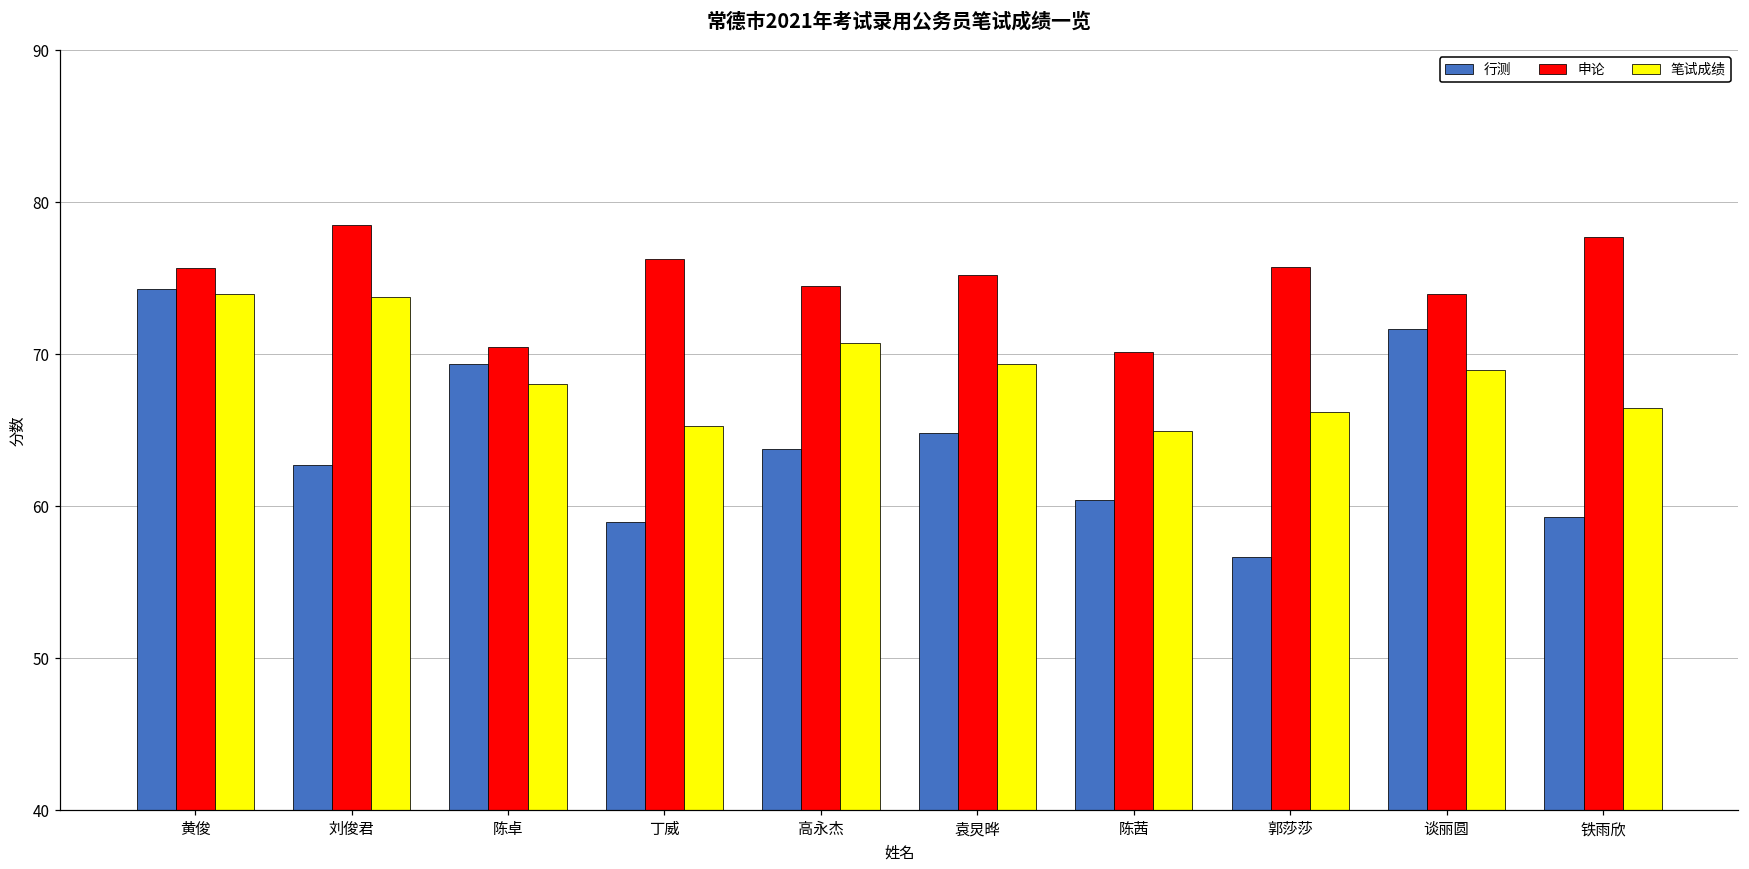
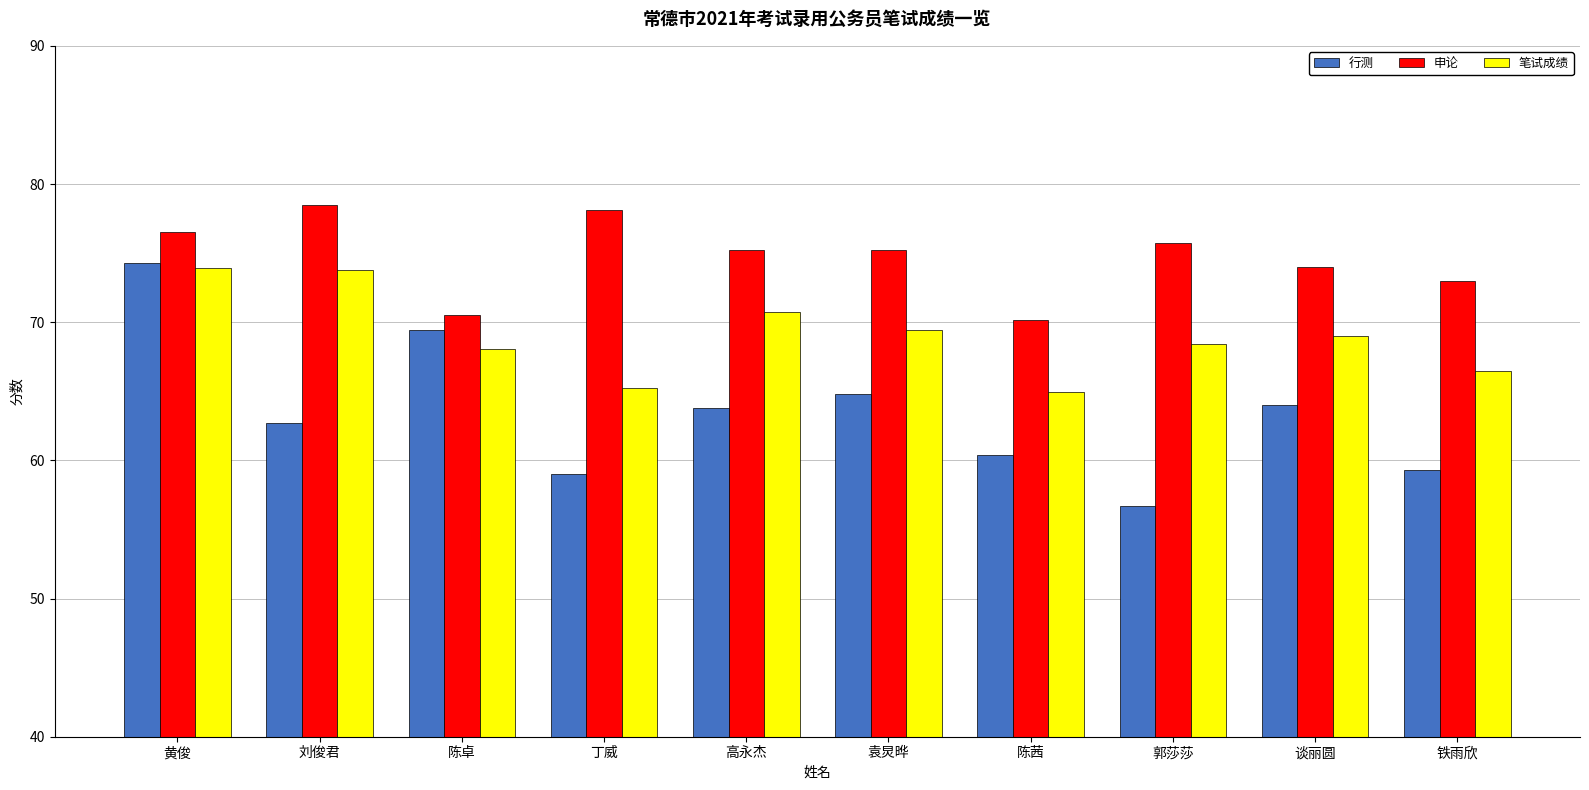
申论, 黄俊: 75.7 -> 76.5
申论, 丁威: 76.3 -> 78.1
申论, 高永杰: 74.5 -> 75.2
笔试成绩, 郭莎莎: 66.2 -> 68.4
行测, 谈丽圆: 71.7 -> 64.0
申论, 铁雨欣: 77.8 -> 73.0
